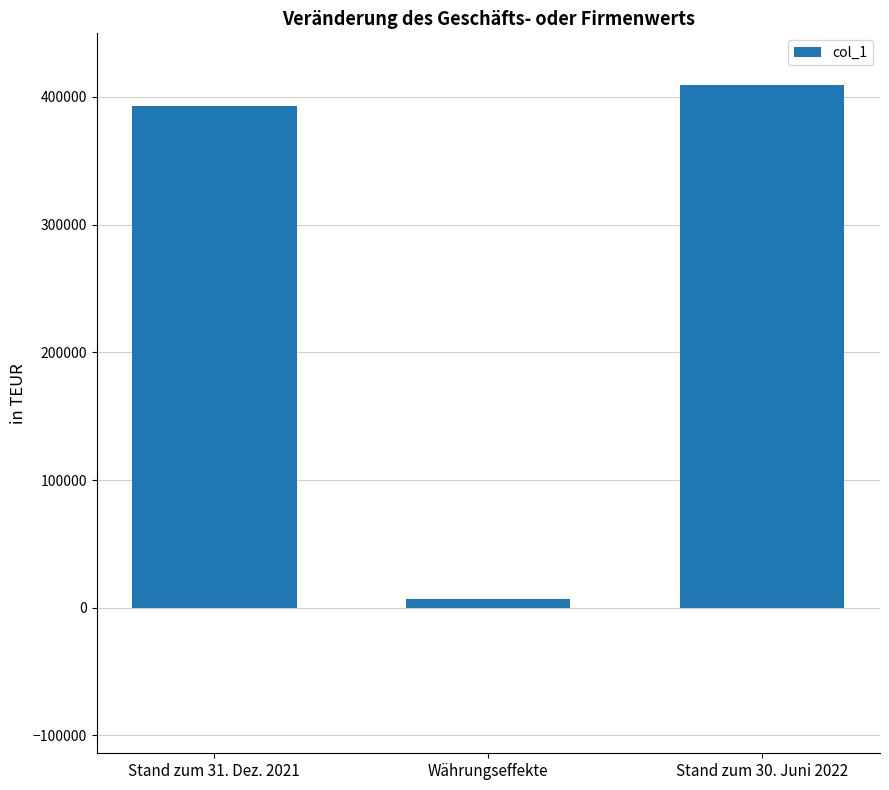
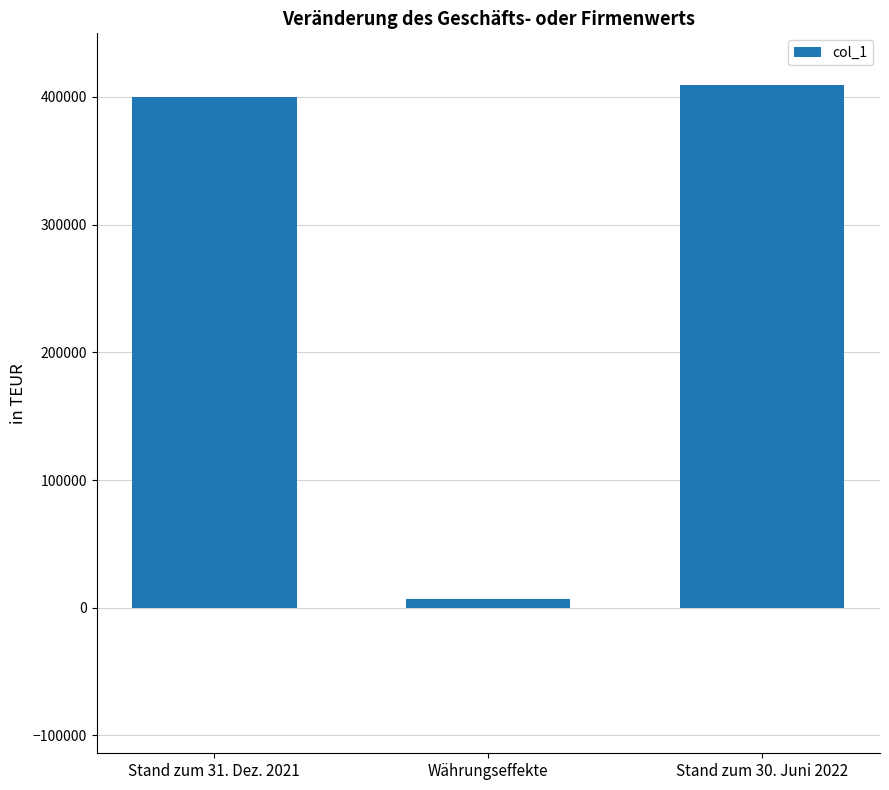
Stand zum 31. Dez. 2021: 393000 -> 400000
